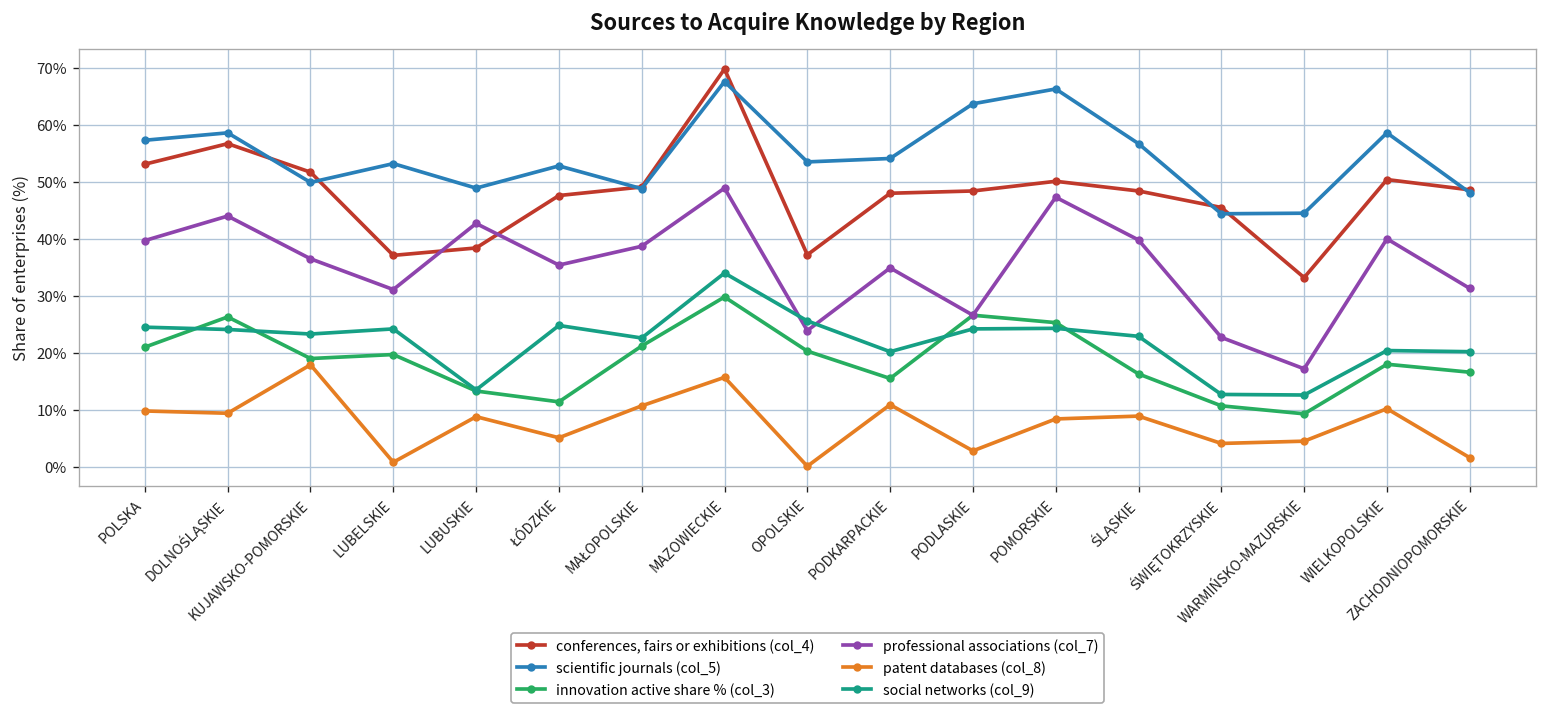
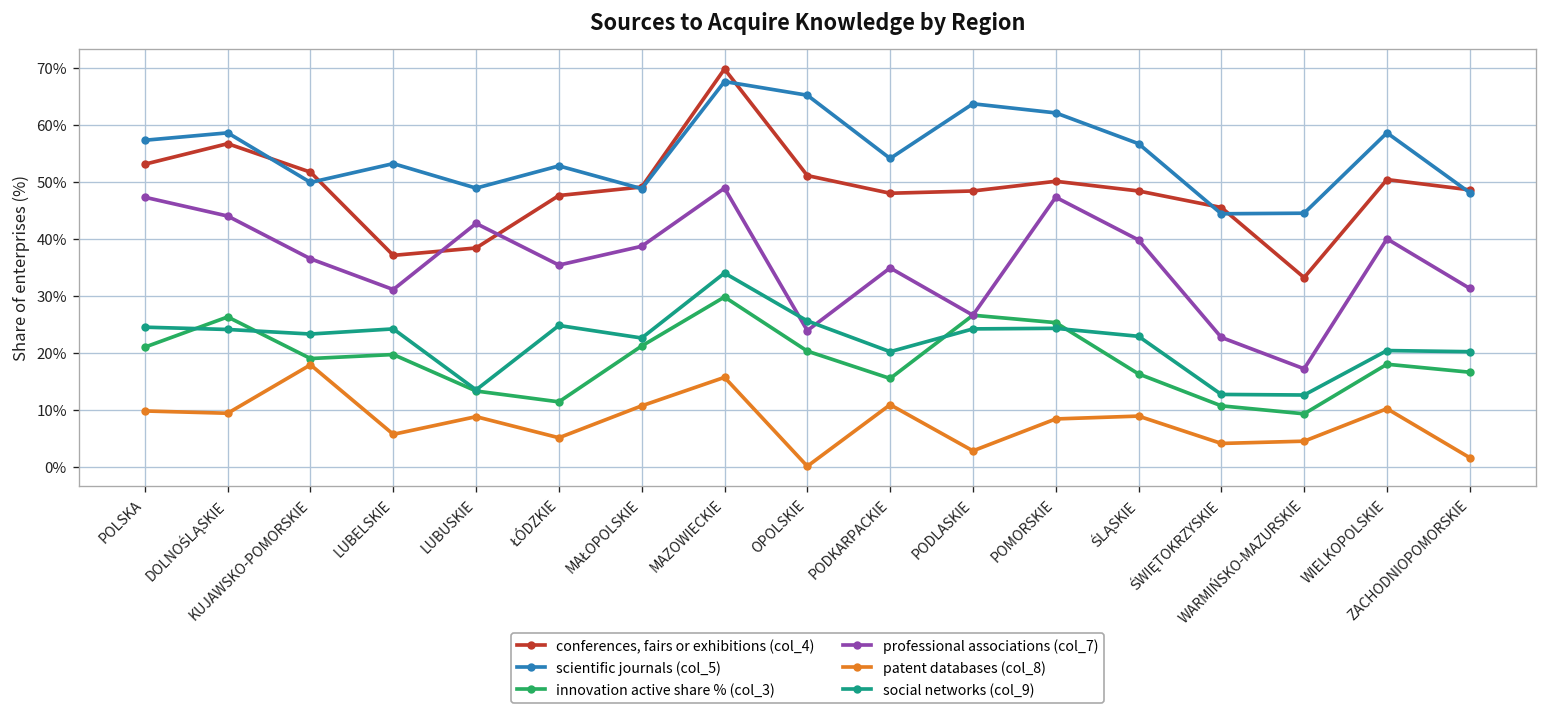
professional associations (col_7), POLSKA: 40% -> 47%
patent databases (col_8), LUBELSKIE: 1% -> 6%
conferences, fairs or exhibitions (col_4), OPOLSKIE: 37% -> 51%
scientific journals (col_5), OPOLSKIE: 54% -> 65%
scientific journals (col_5), POMORSKIE: 66% -> 62%
